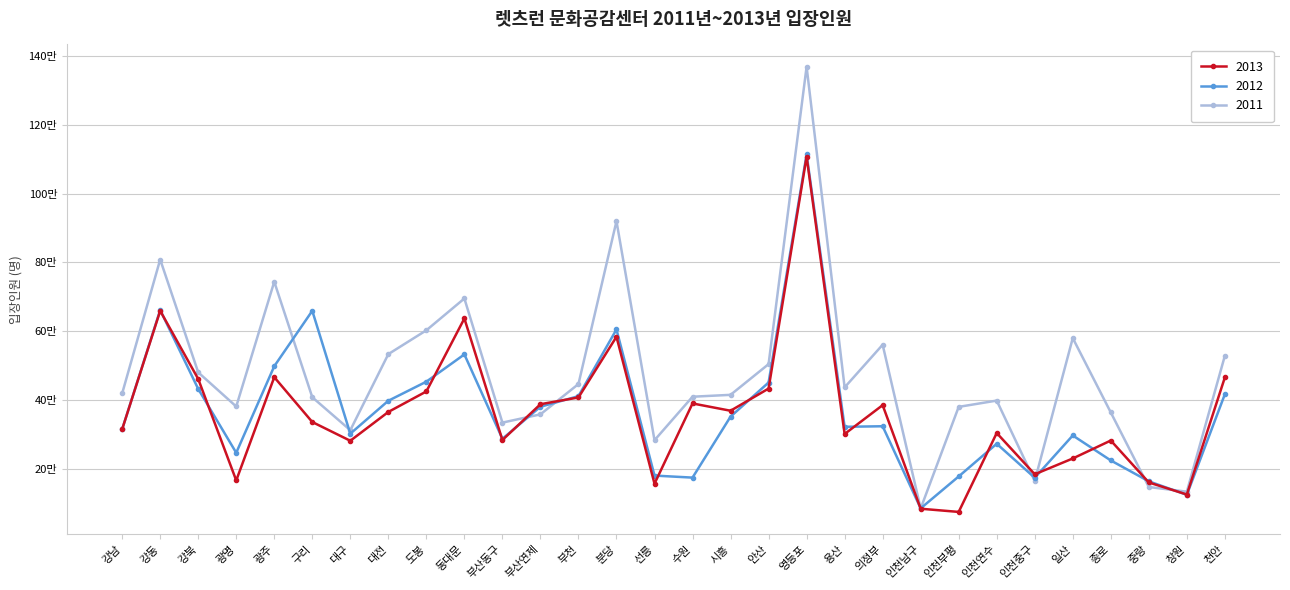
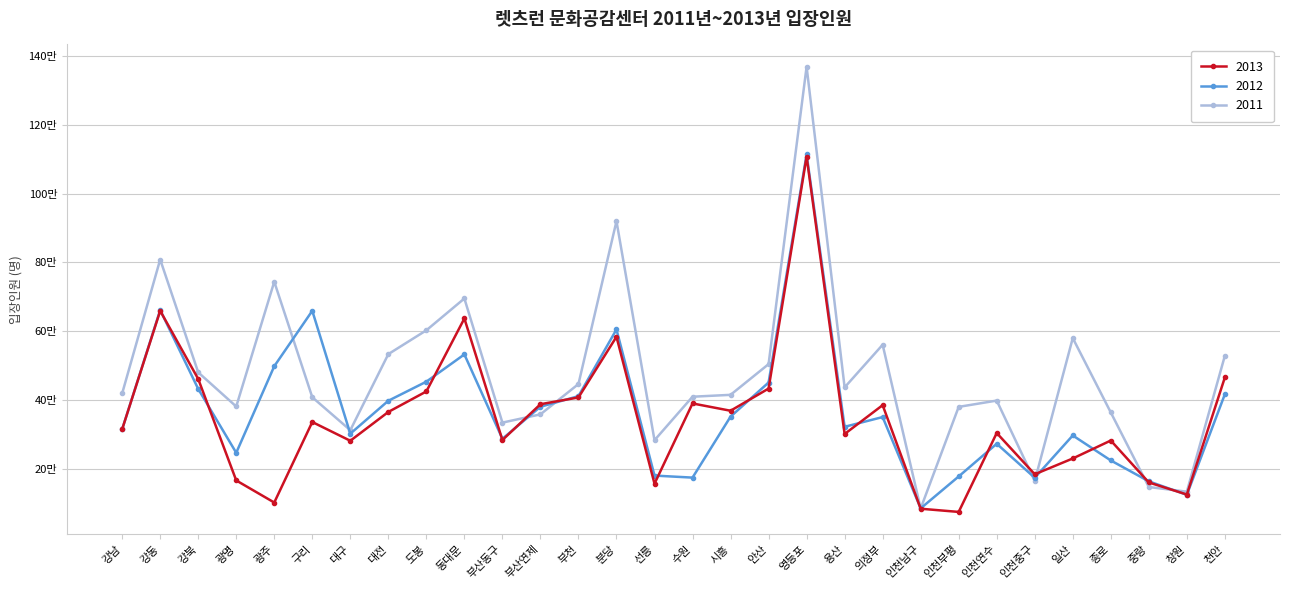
2013, 광주: 47만 -> 10만
2012, 의정부: 32만 -> 35만
